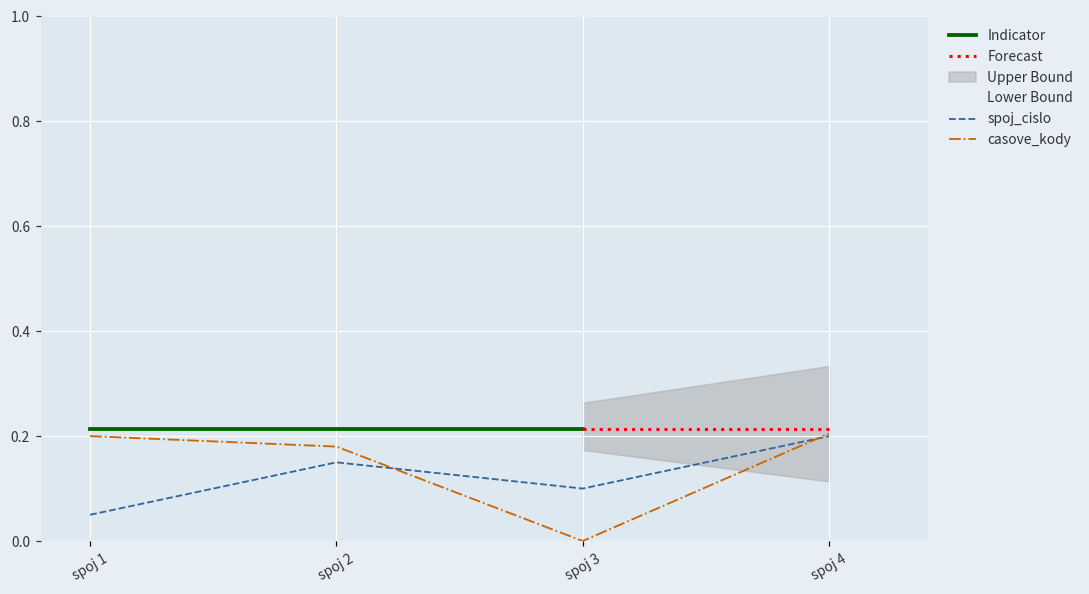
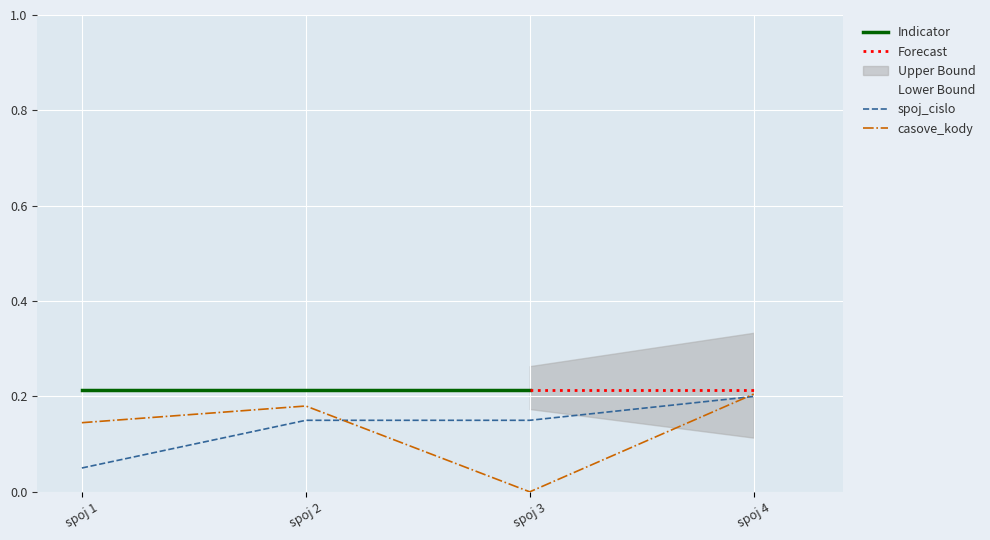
casove_kody, spoj 1: 0.20 -> 0.15
spoj_cislo, spoj 3: 0.10 -> 0.15
